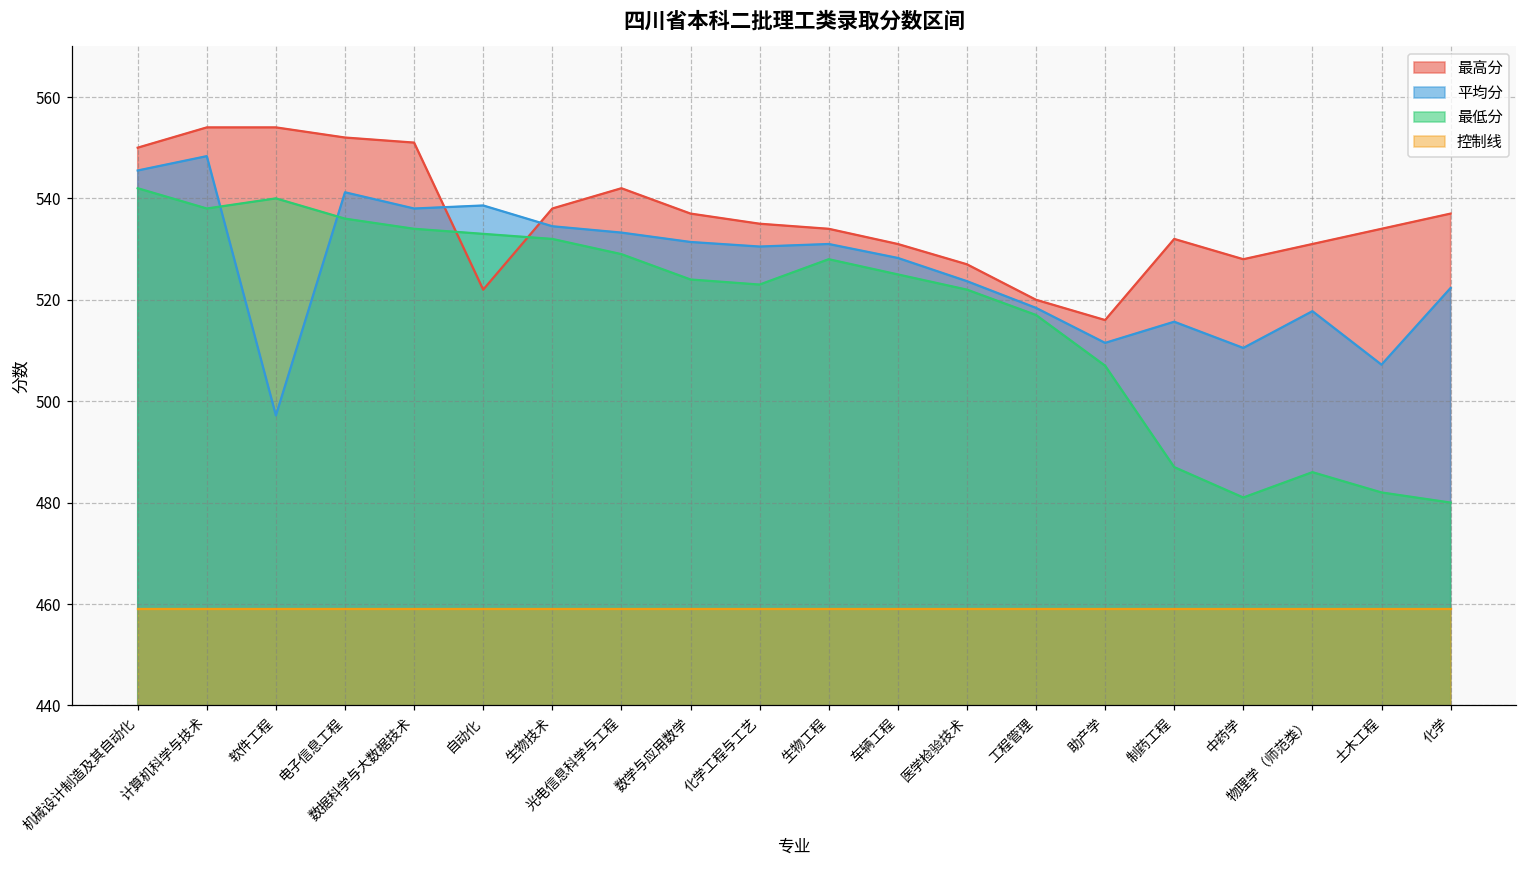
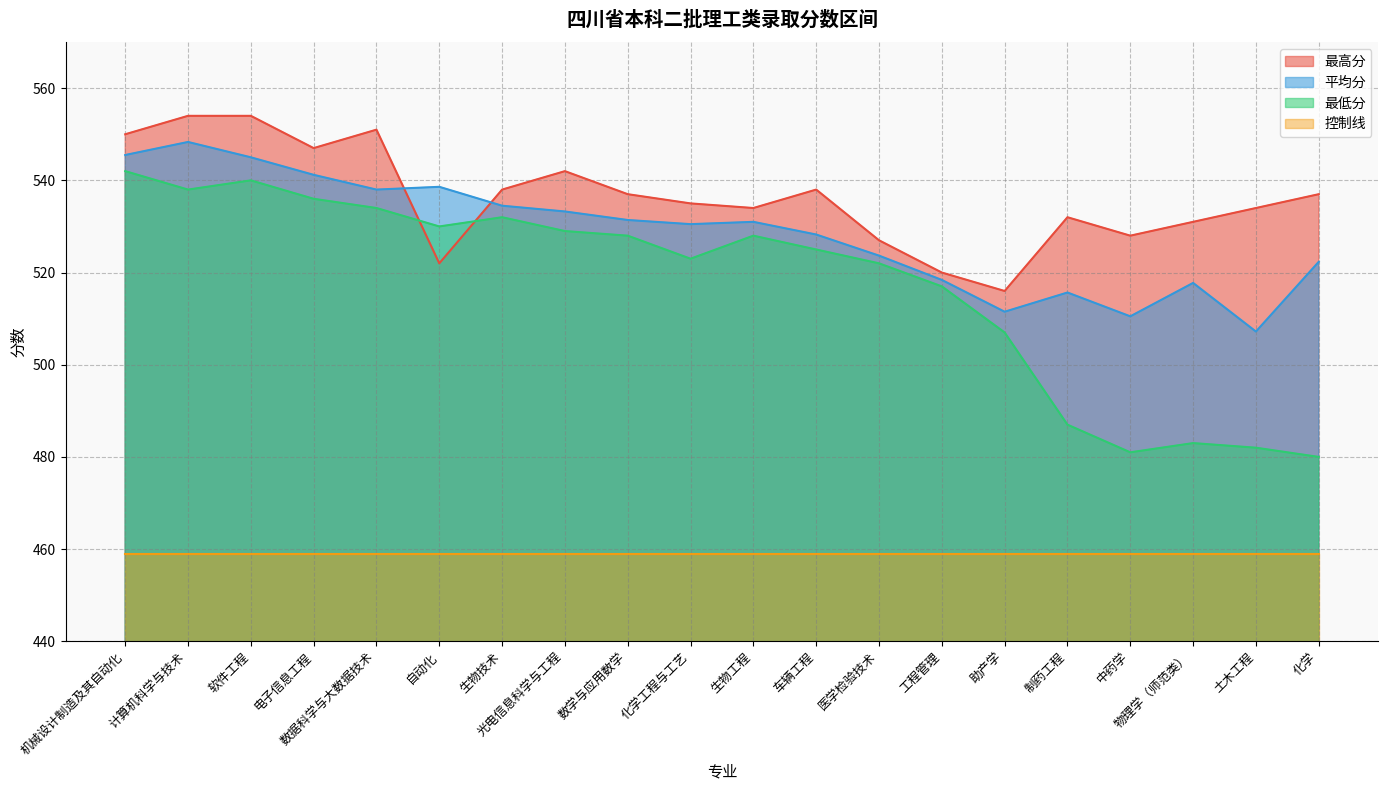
平均分, 软件工程: 497 -> 545
最高分, 电子信息工程: 552 -> 547
最低分, 自动化: 533 -> 530
最低分, 数学与应用数学: 524 -> 528
最高分, 车辆工程: 531 -> 538
最低分, 物理学（师范类）: 486 -> 483
